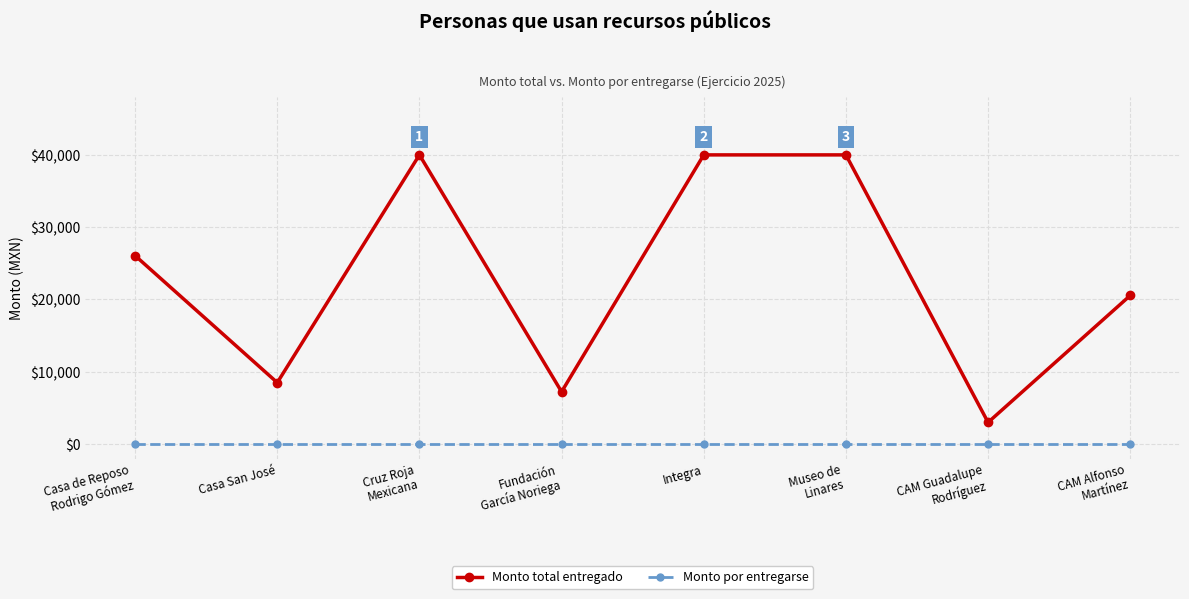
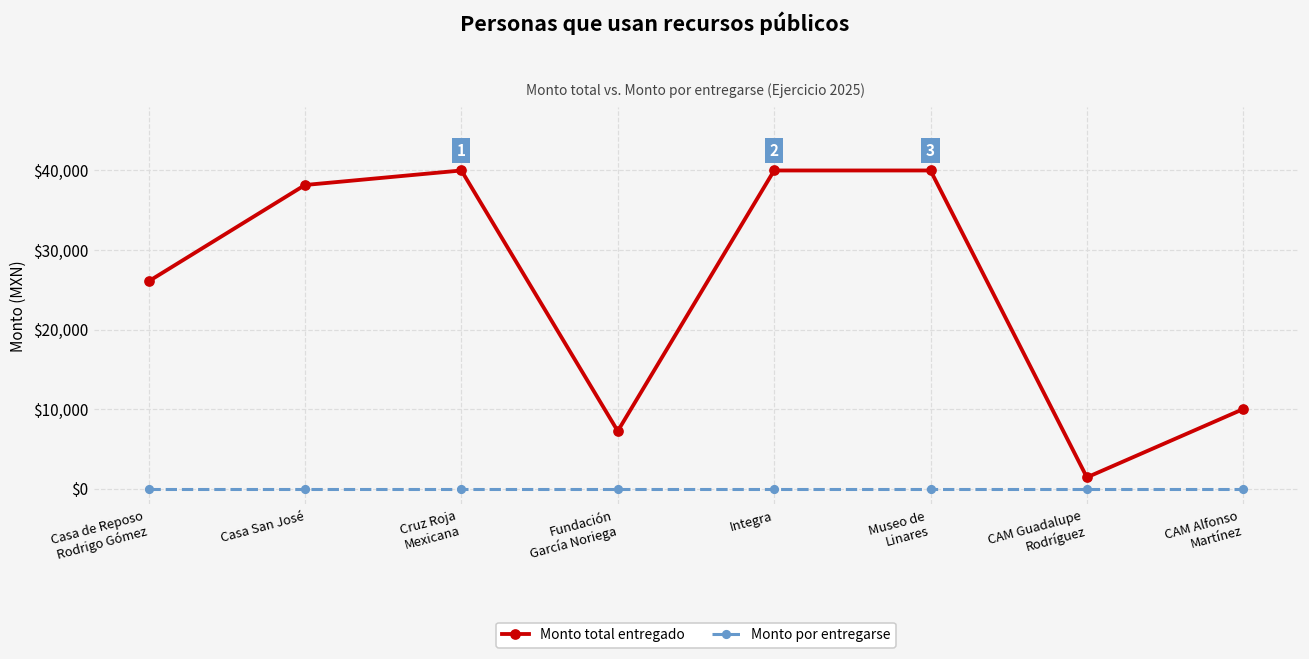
Monto total entregado, Casa San José: $9,000 -> $38,000
Monto total entregado, CAM Guadalupe Rodríguez: $3,000 -> $1,000
Monto total entregado, CAM Alfonso Martínez: $21,000 -> $10,000
